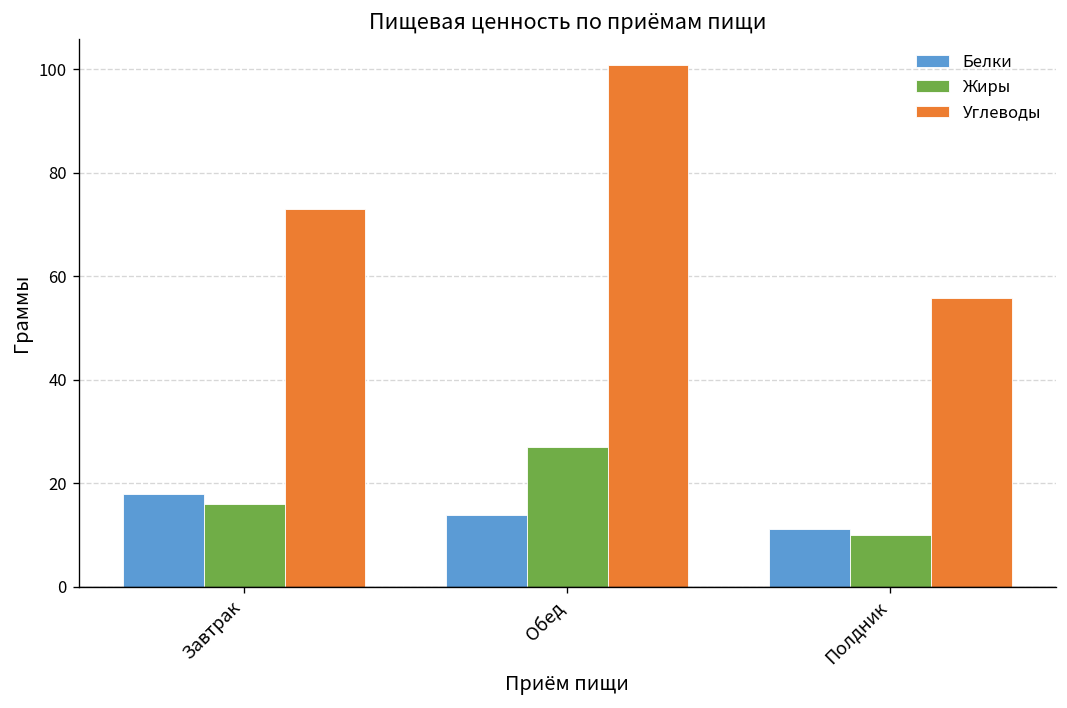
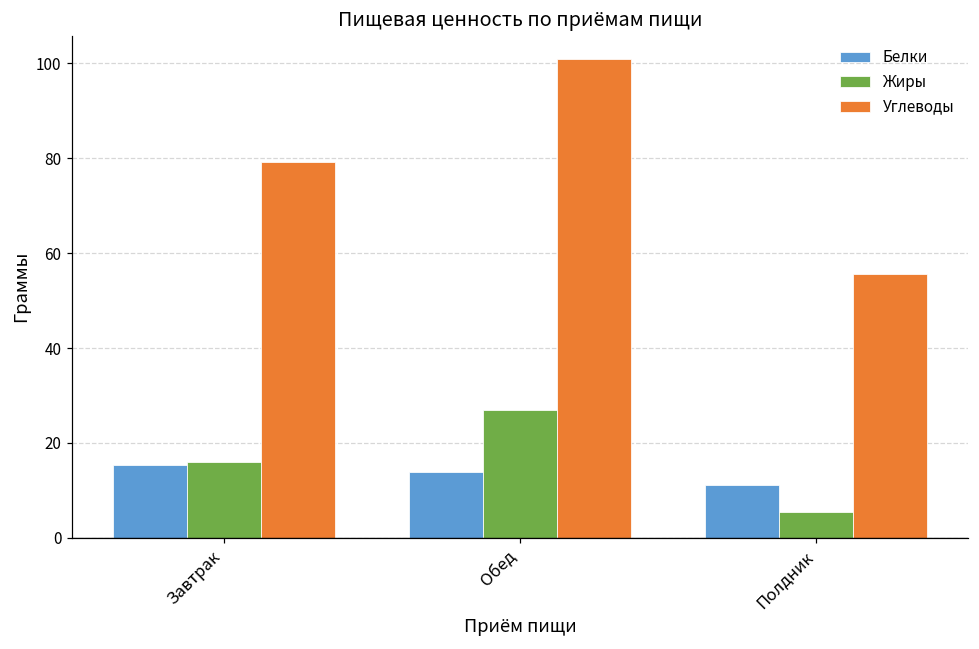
Белки, Завтрак: 18 -> 15
Углеводы, Завтрак: 73 -> 79
Жиры, Полдник: 10 -> 6
